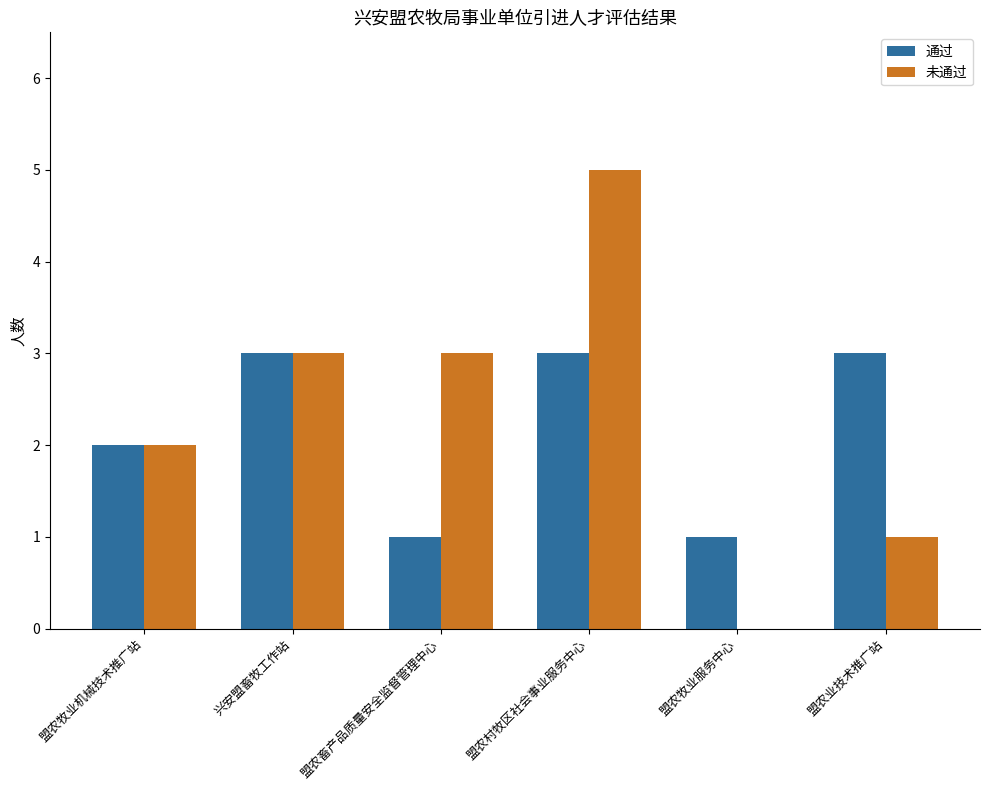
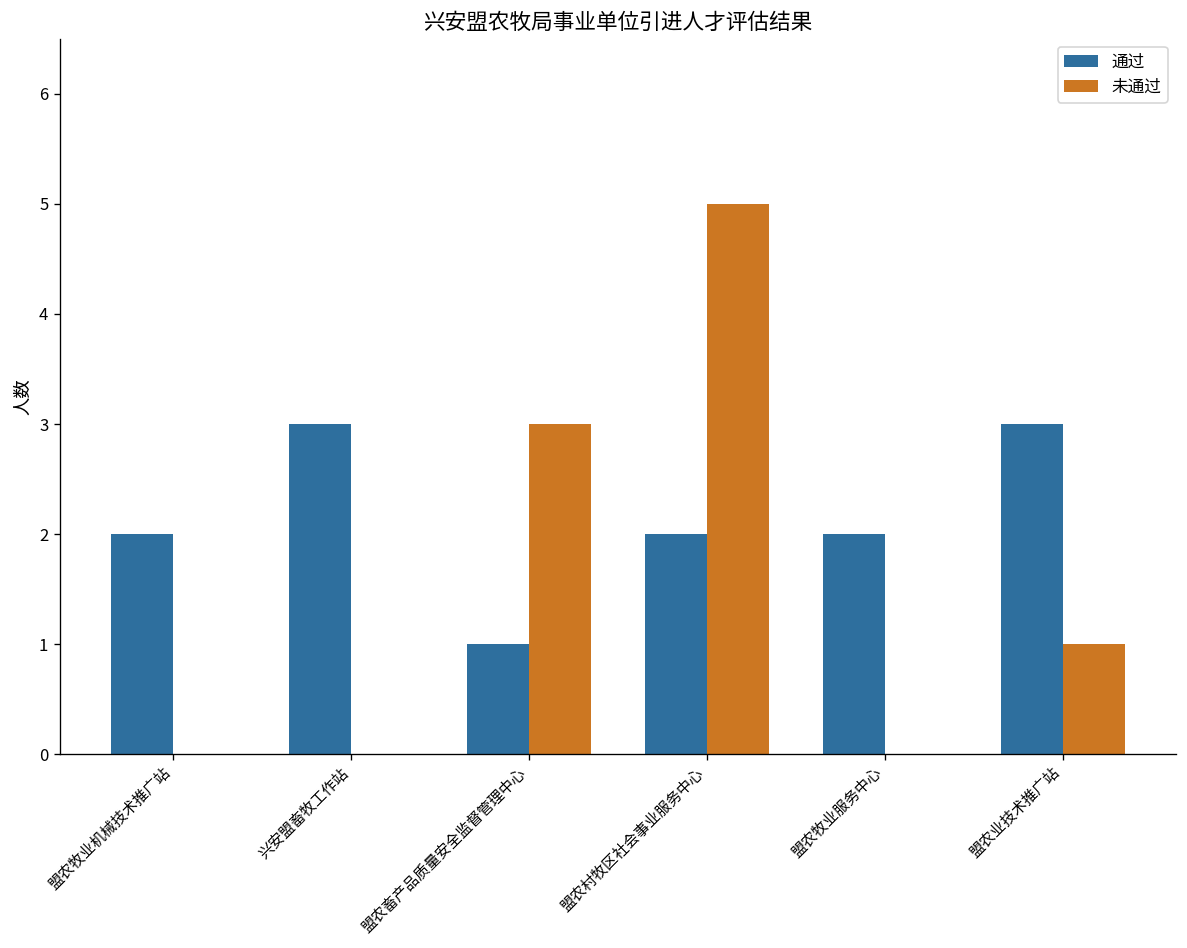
未通过, 盟农牧业机械技术推广站: 2 -> 0
未通过, 兴安盟畜牧工作站: 3 -> 0
通过, 盟农村牧区社会事业服务中心: 3 -> 2
通过, 盟农牧业服务中心: 1 -> 2
